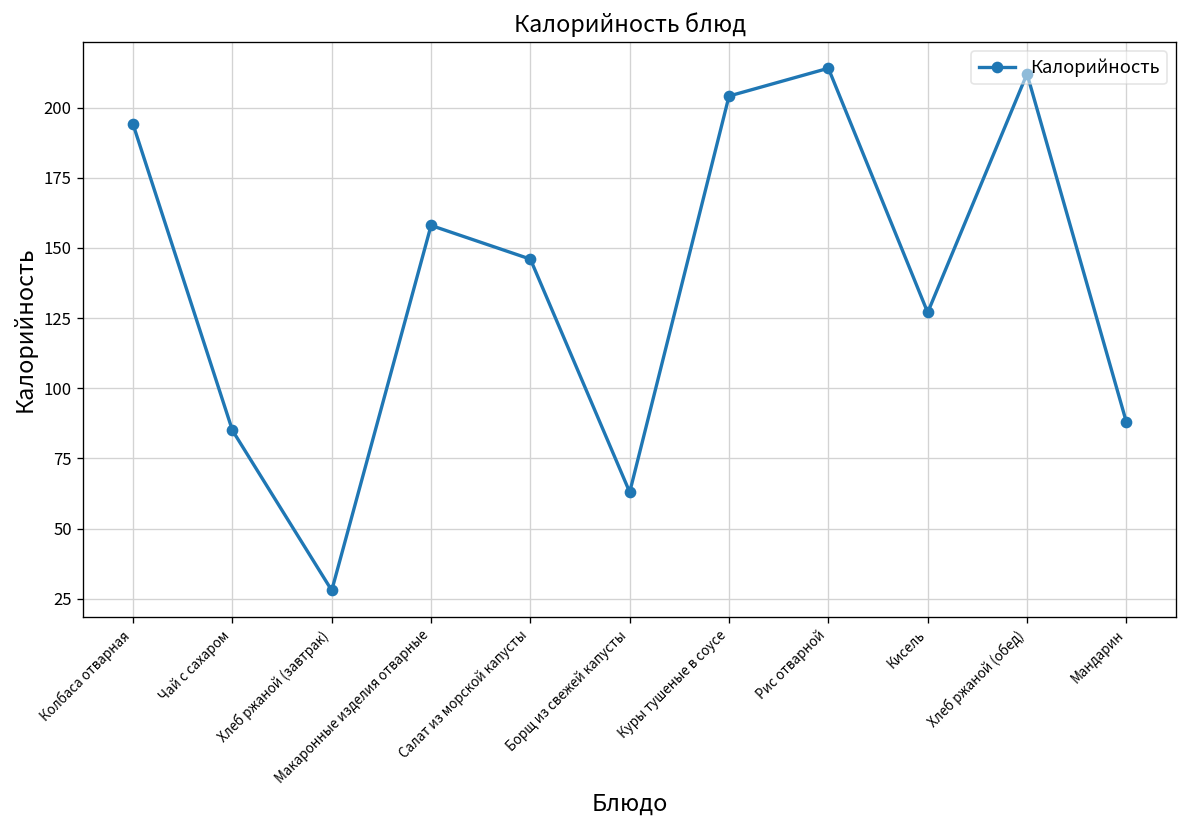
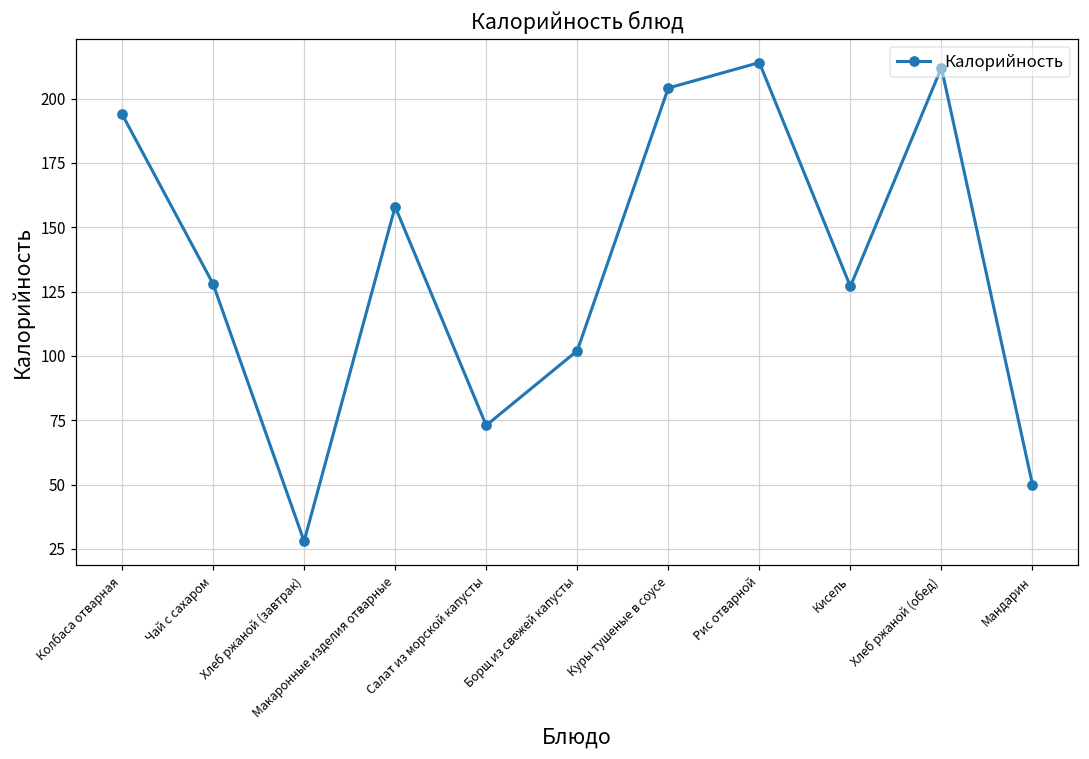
Чай с сахаром: 85 -> 128
Салат из морской капусты: 146 -> 73
Борщ из свежей капусты: 63 -> 102
Мандарин: 88 -> 50
